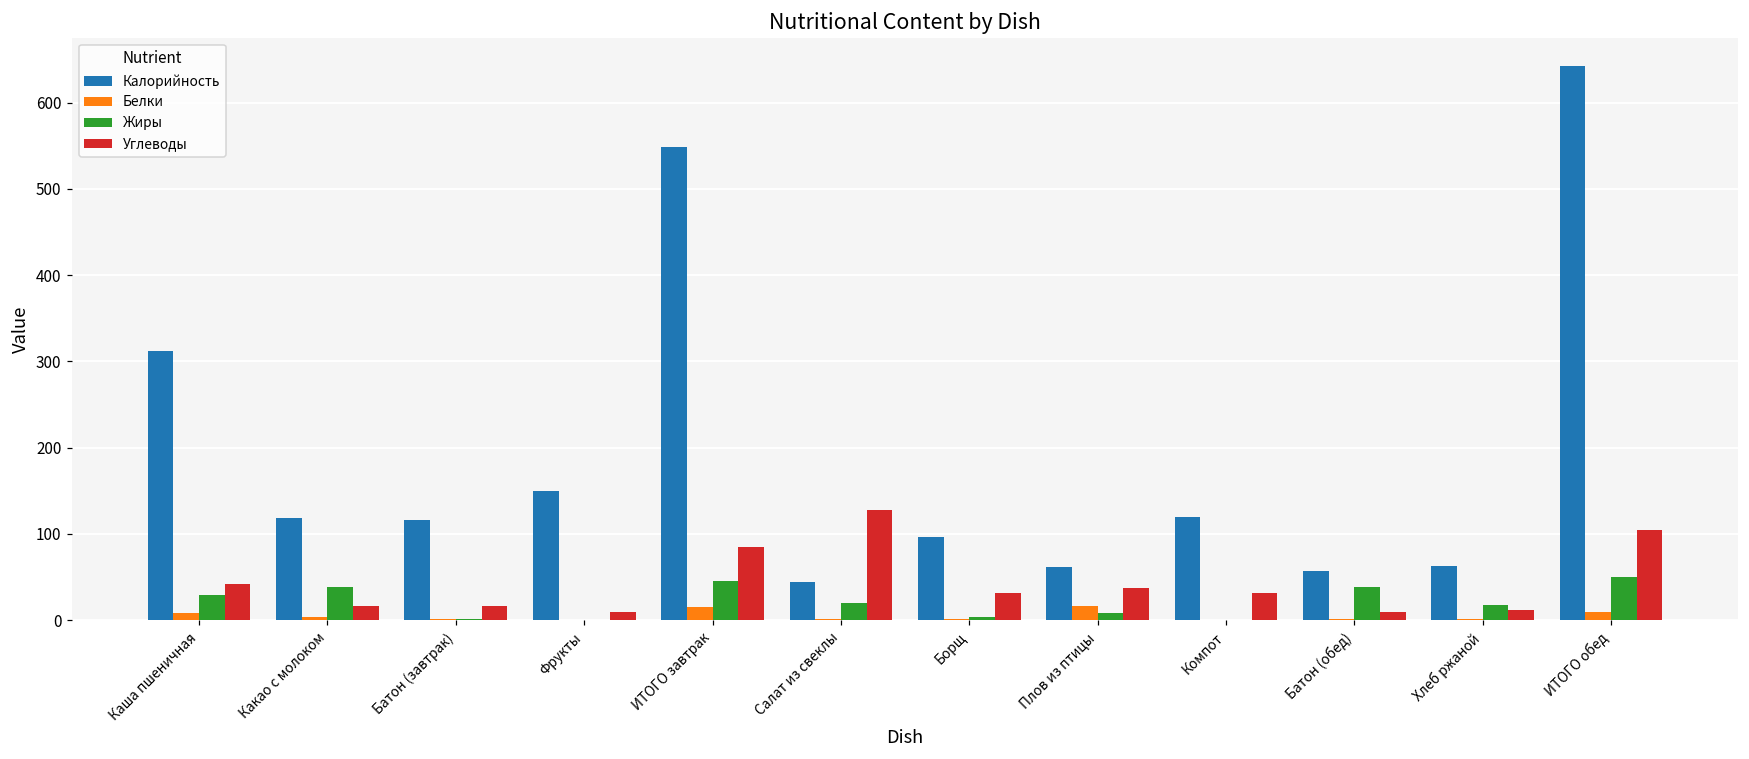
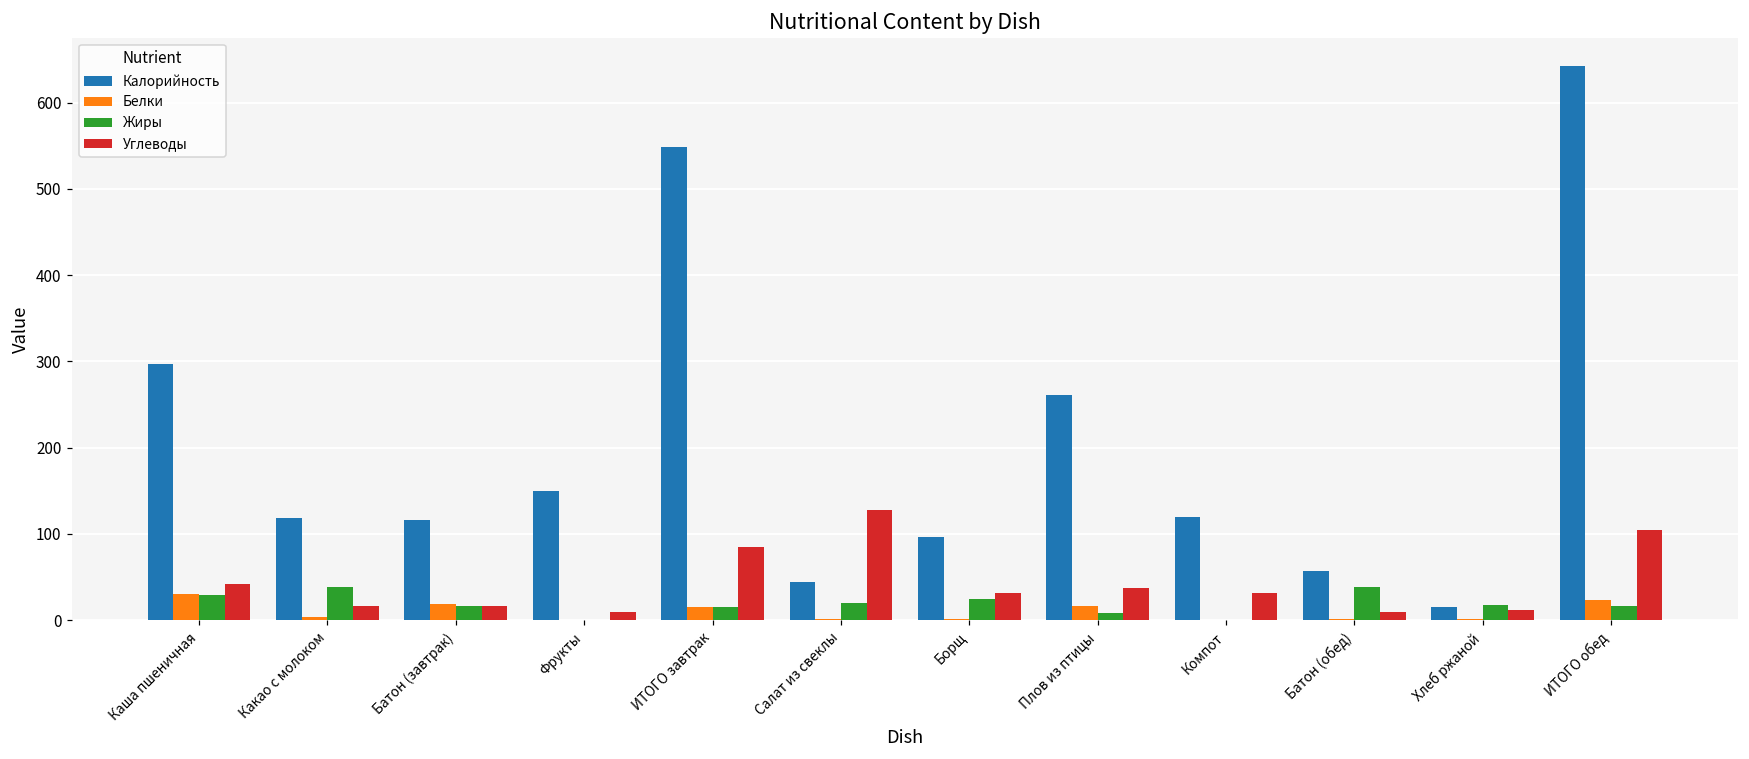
Калорийность, Каша пшеничная: 310 -> 300
Белки, Каша пшеничная: 10 -> 30
Белки, Батон (завтрак): 0 -> 20
Жиры, Батон (завтрак): 0 -> 20
Жиры, ИТОГО завтрак: 50 -> 20
Жиры, Борщ: 0 -> 30
Калорийность, Плов из птицы: 60 -> 260
Калорийность, Хлеб ржаной: 60 -> 20
Белки, ИТОГО обед: 10 -> 20
Жиры, ИТОГО обед: 50 -> 20
